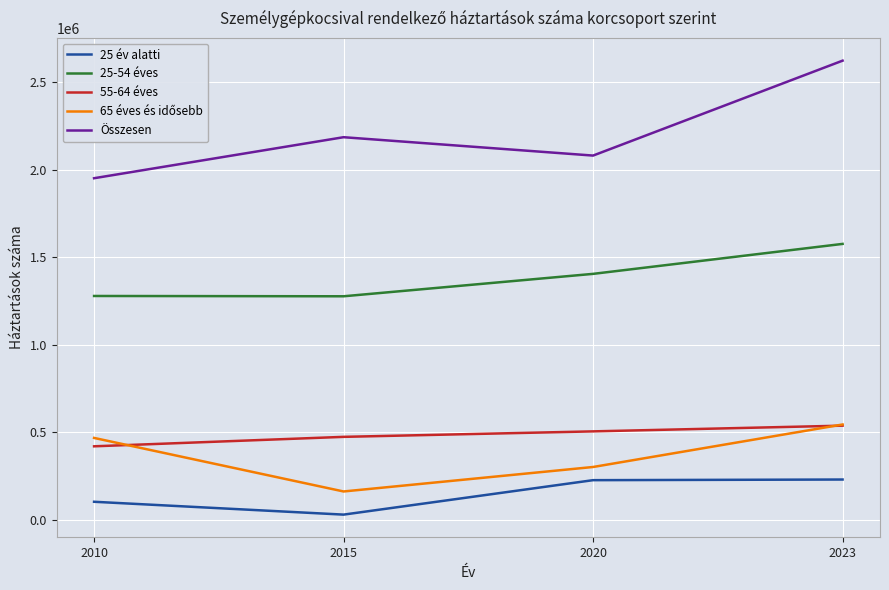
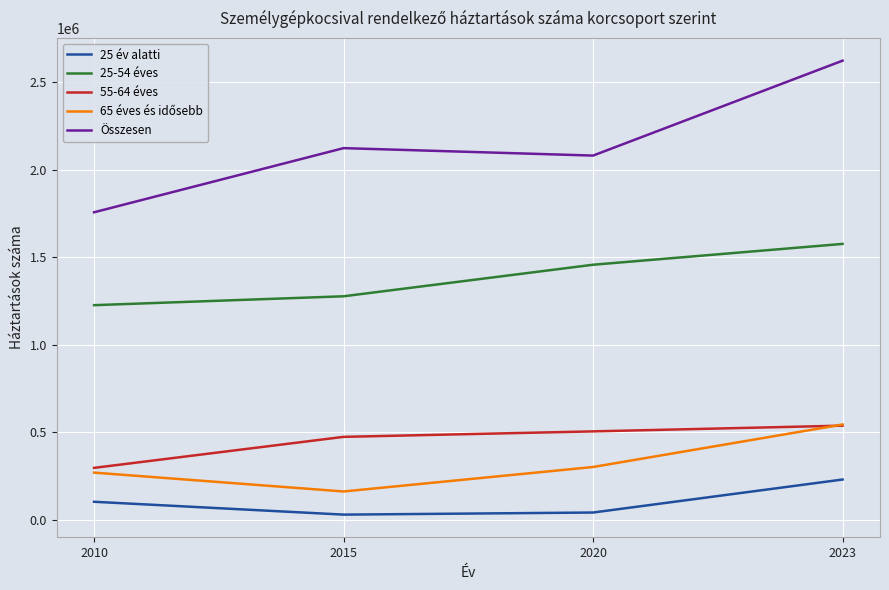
25-54 éves, 2010: 1280000 -> 1230000
55-64 éves, 2010: 420000 -> 300000
65 éves és idősebb, 2010: 470000 -> 270000
Összesen, 2010: 1950000 -> 1760000
Összesen, 2015: 2190000 -> 2120000
25 év alatti, 2020: 230000 -> 40000
25-54 éves, 2020: 1400000 -> 1460000
